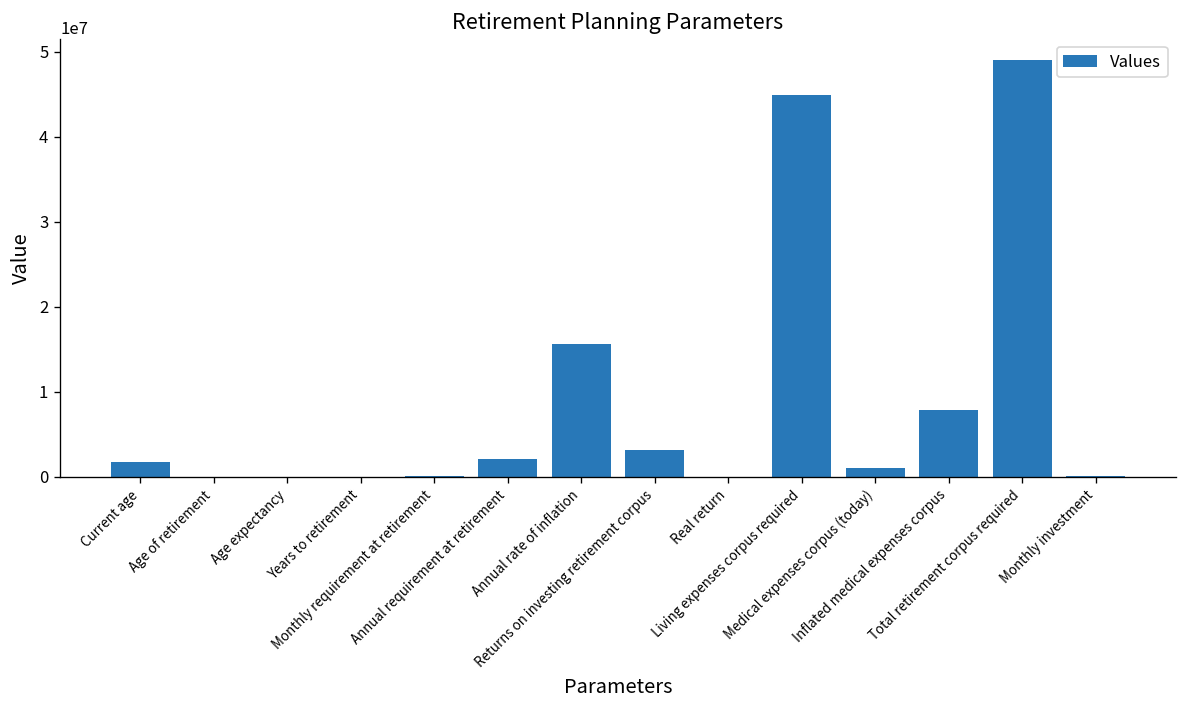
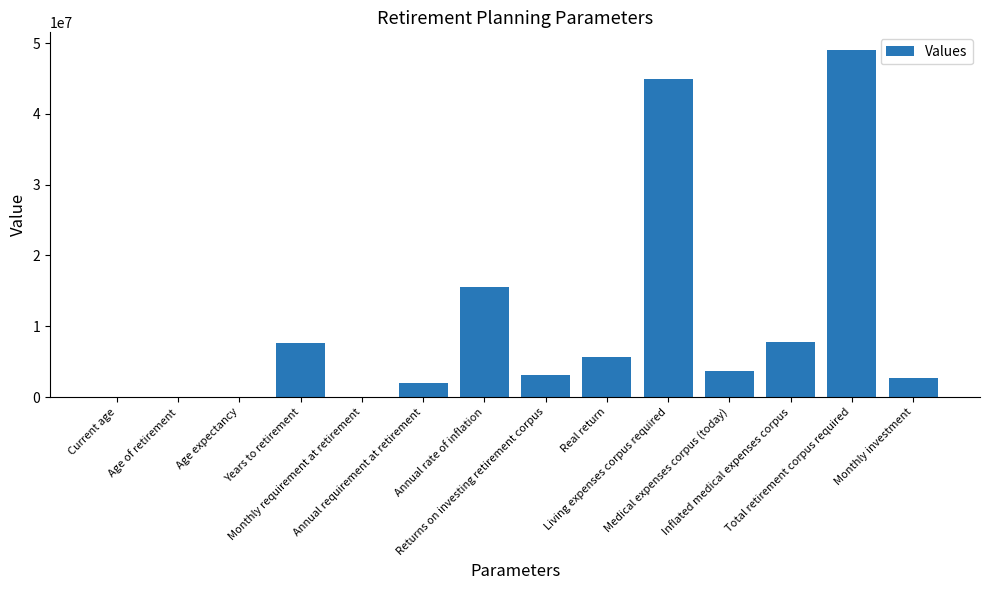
Current age: 2000000 -> 0
Years to retirement: 0 -> 8000000
Real return: 0 -> 6000000
Medical expenses corpus (today): 1000000 -> 4000000
Monthly investment: 0 -> 3000000
